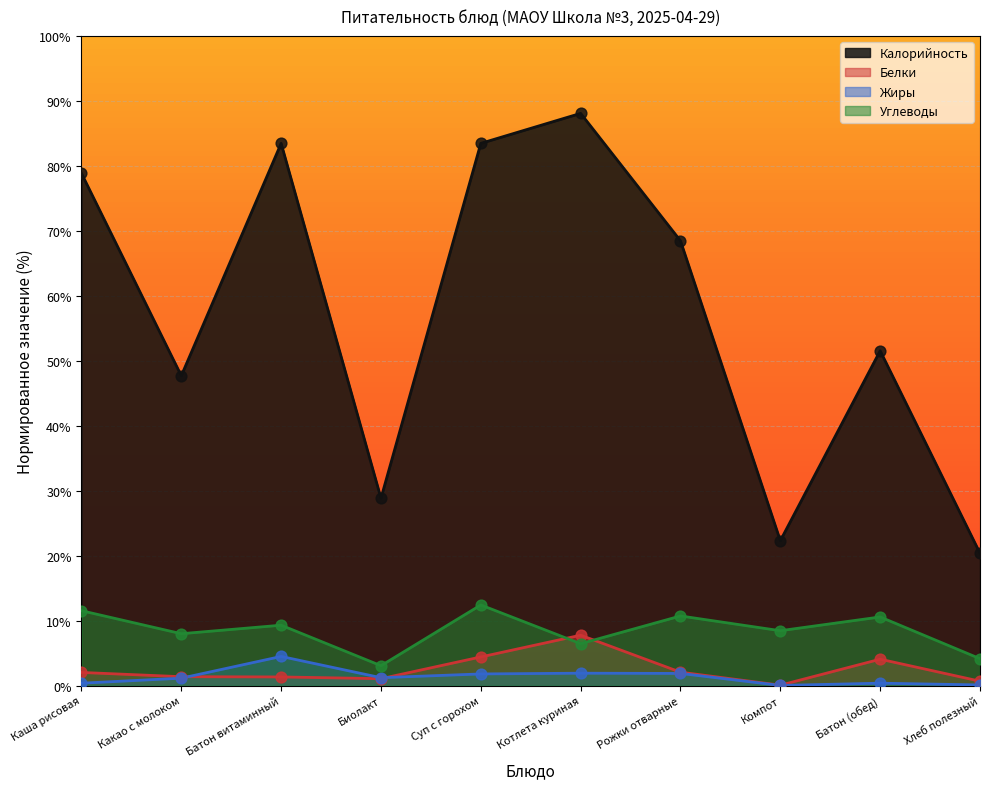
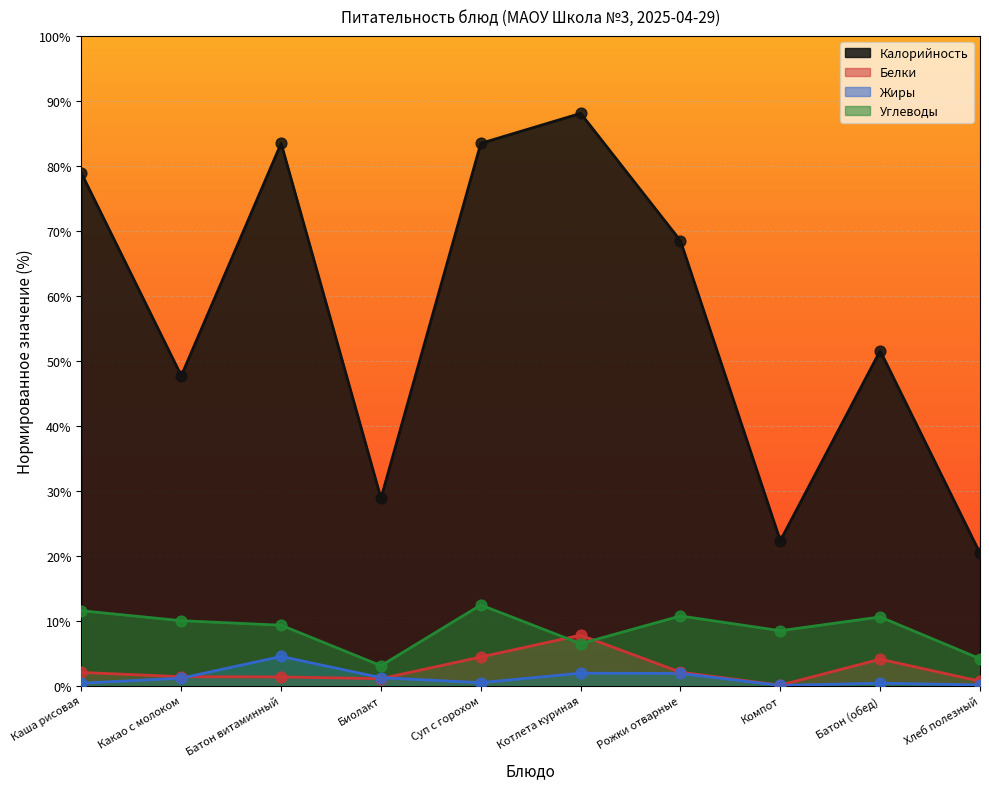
Углеводы, Какао с молоком: 8% -> 10%
Жиры, Суп с горохом: 2% -> 0%
